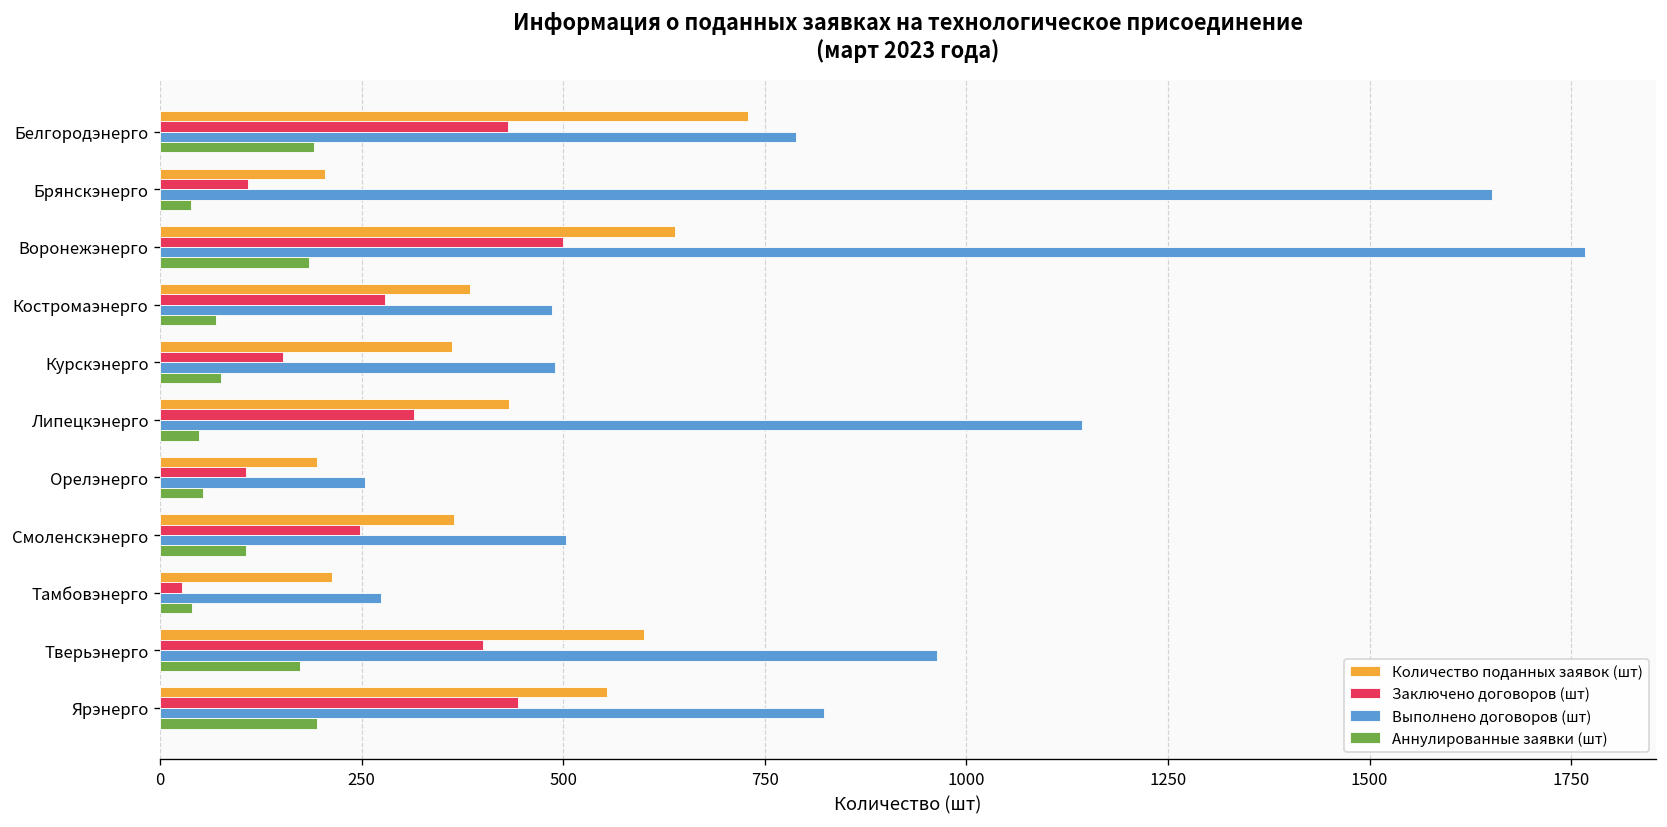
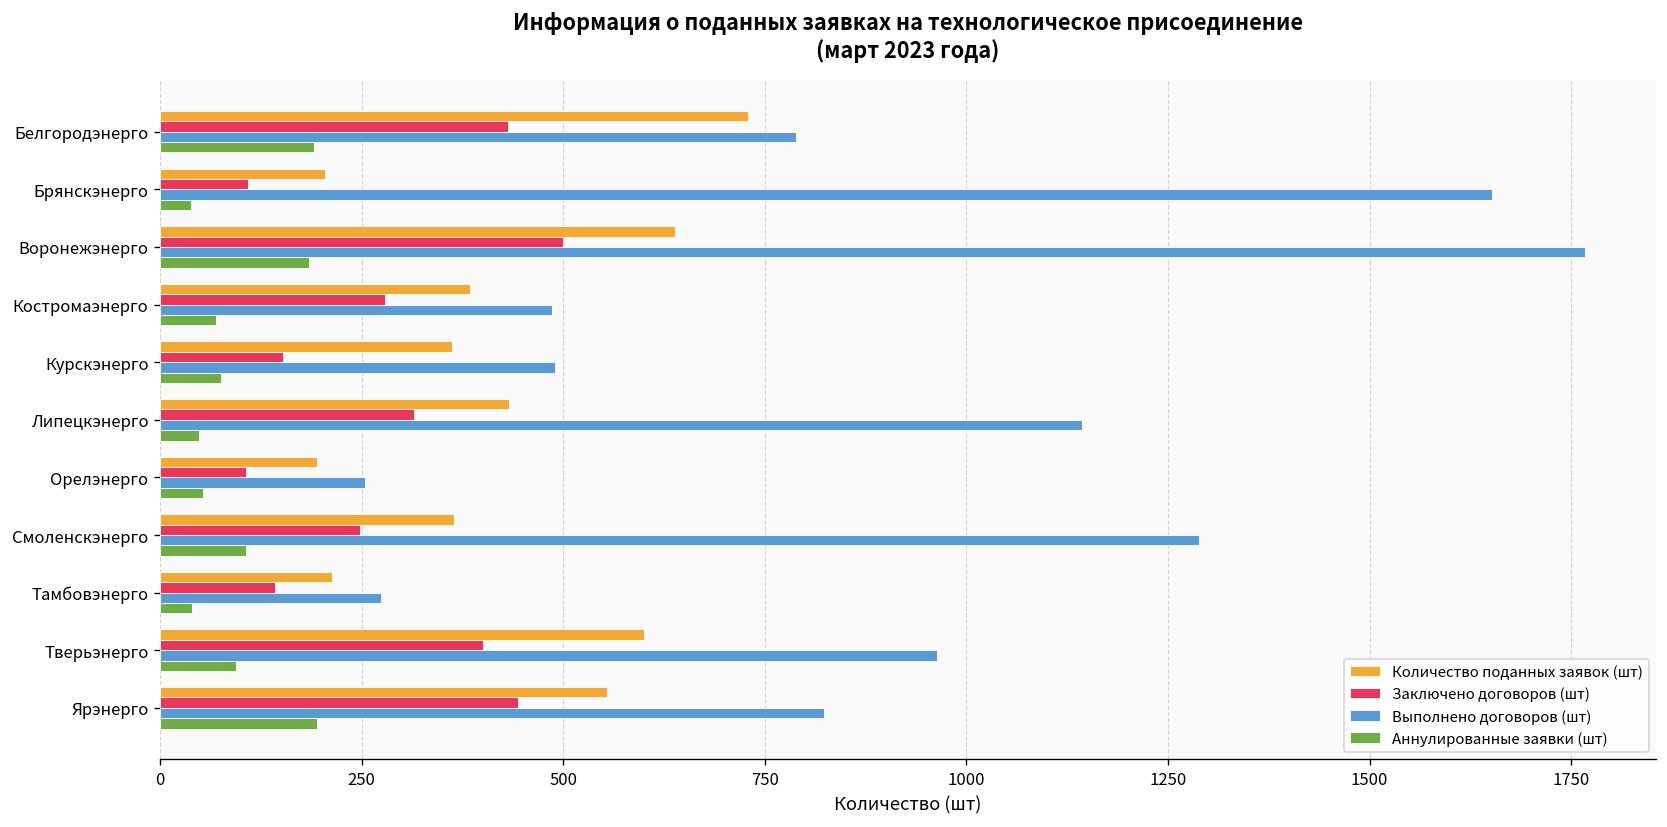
Выполнено договоров (шт), Смоленскэнерго: 500 -> 1290
Заключено договоров (шт), Тамбовэнерго: 30 -> 140
Аннулированные заявки (шт), Тверьэнерго: 170 -> 90
